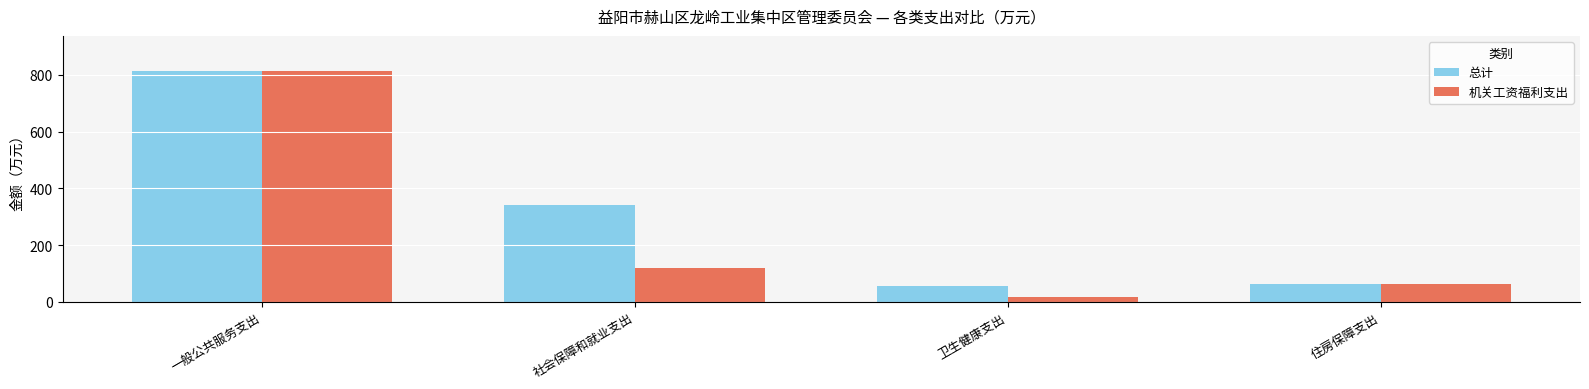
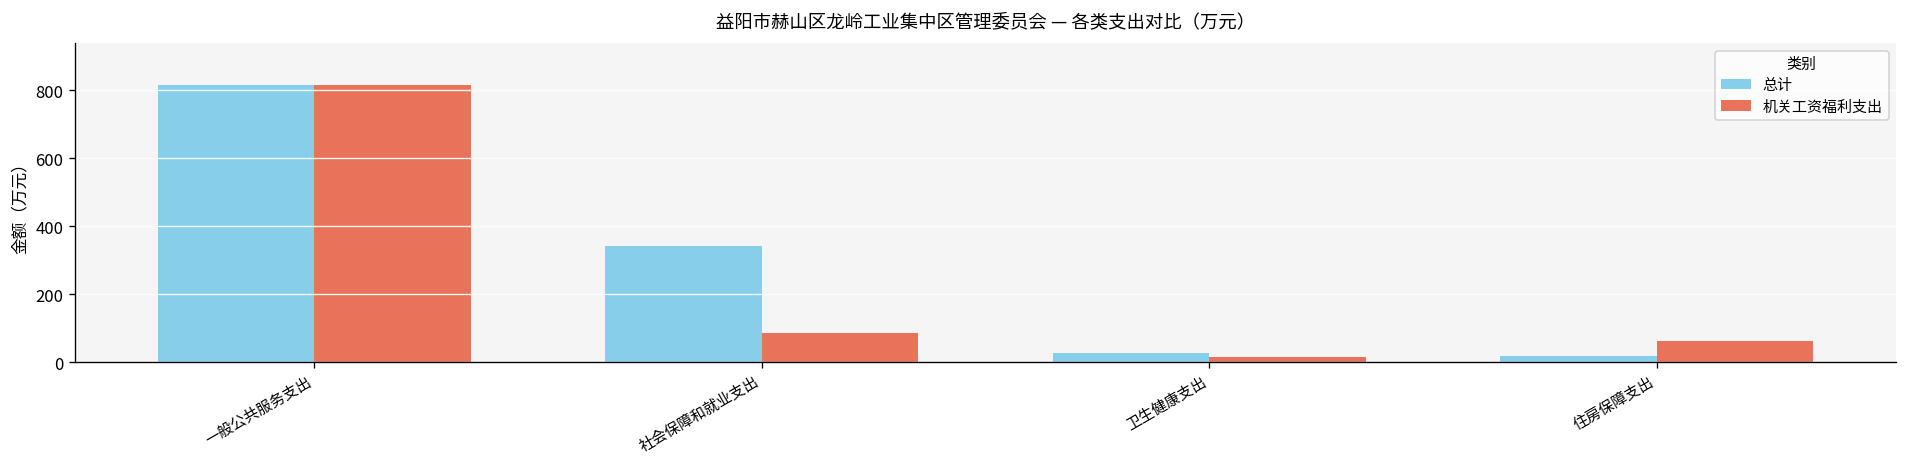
机关工资福利支出, 社会保障和就业支出: 120 -> 90
总计, 卫生健康支出: 50 -> 30
总计, 住房保障支出: 60 -> 20
